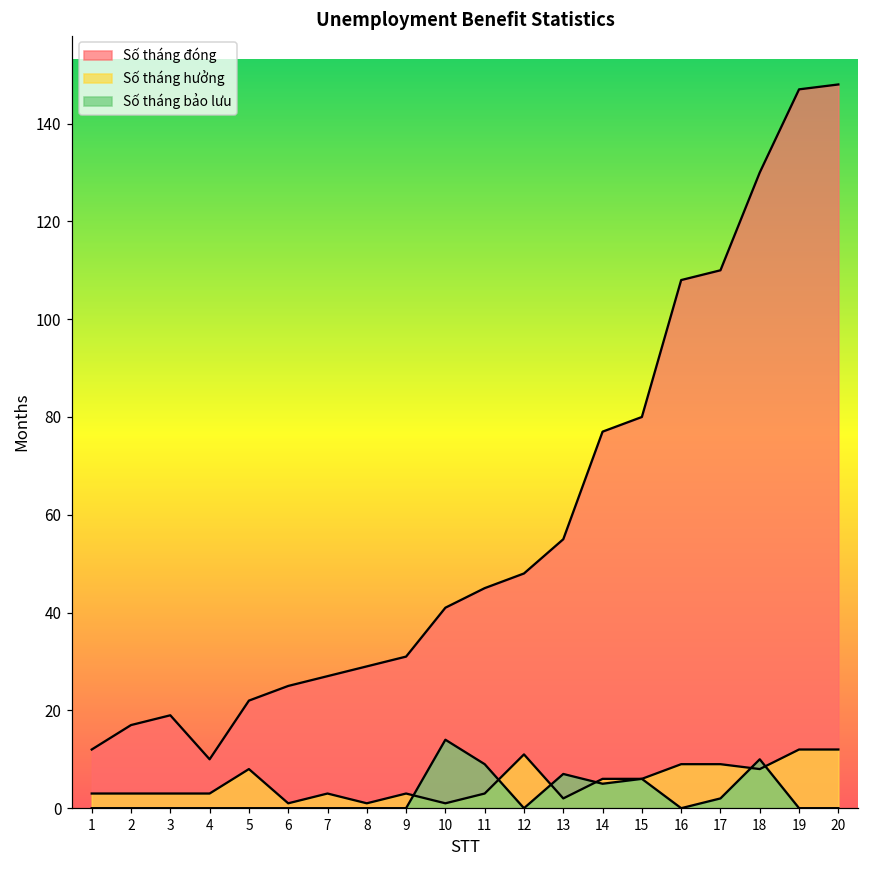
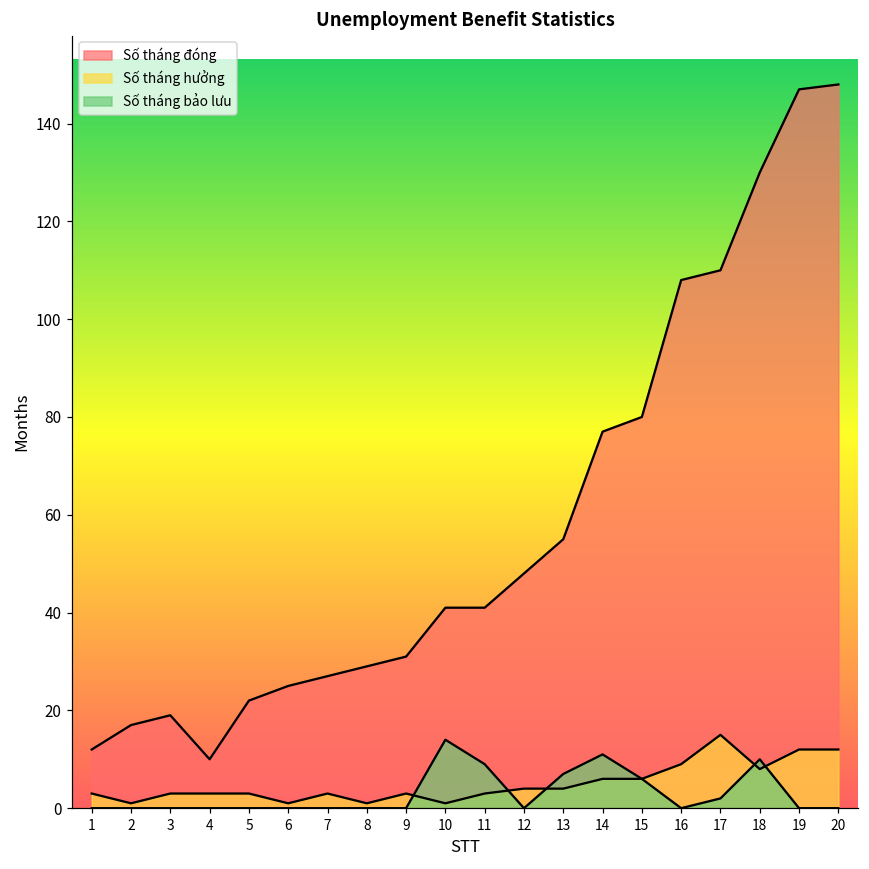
Số tháng hưởng, 2: 3 -> 1
Số tháng hưởng, 5: 8 -> 3
Số tháng đóng, 11: 45 -> 41
Số tháng hưởng, 12: 11 -> 4
Số tháng hưởng, 13: 2 -> 4
Số tháng bảo lưu, 14: 5 -> 11
Số tháng hưởng, 17: 9 -> 15
